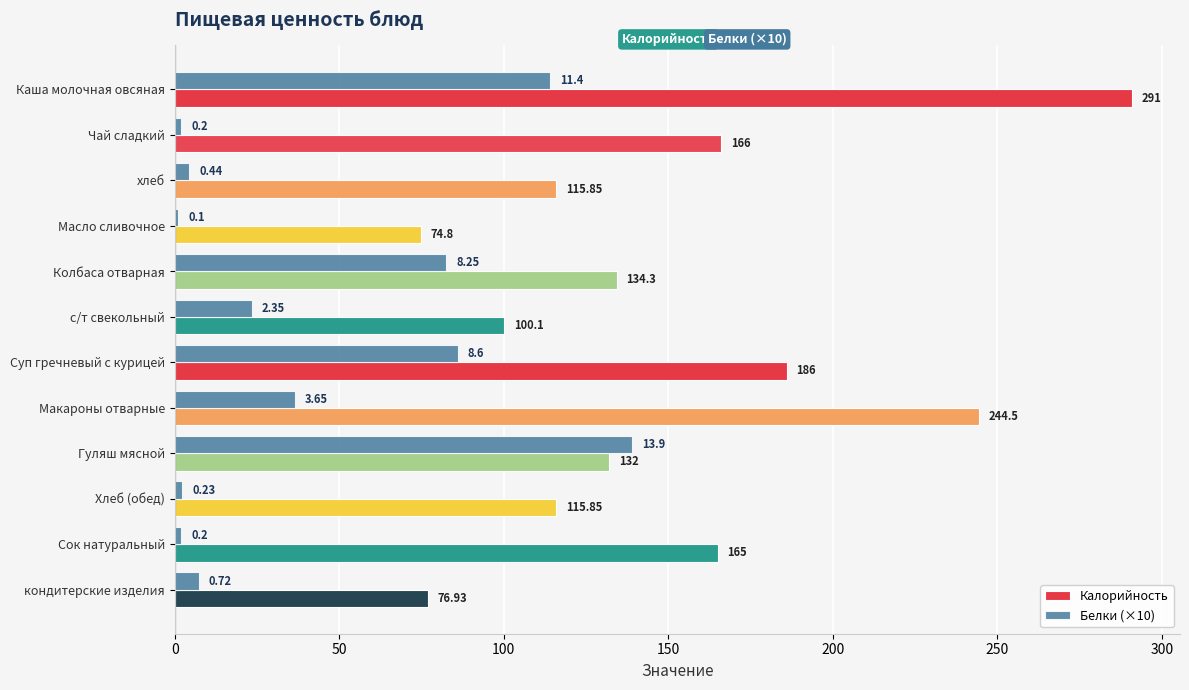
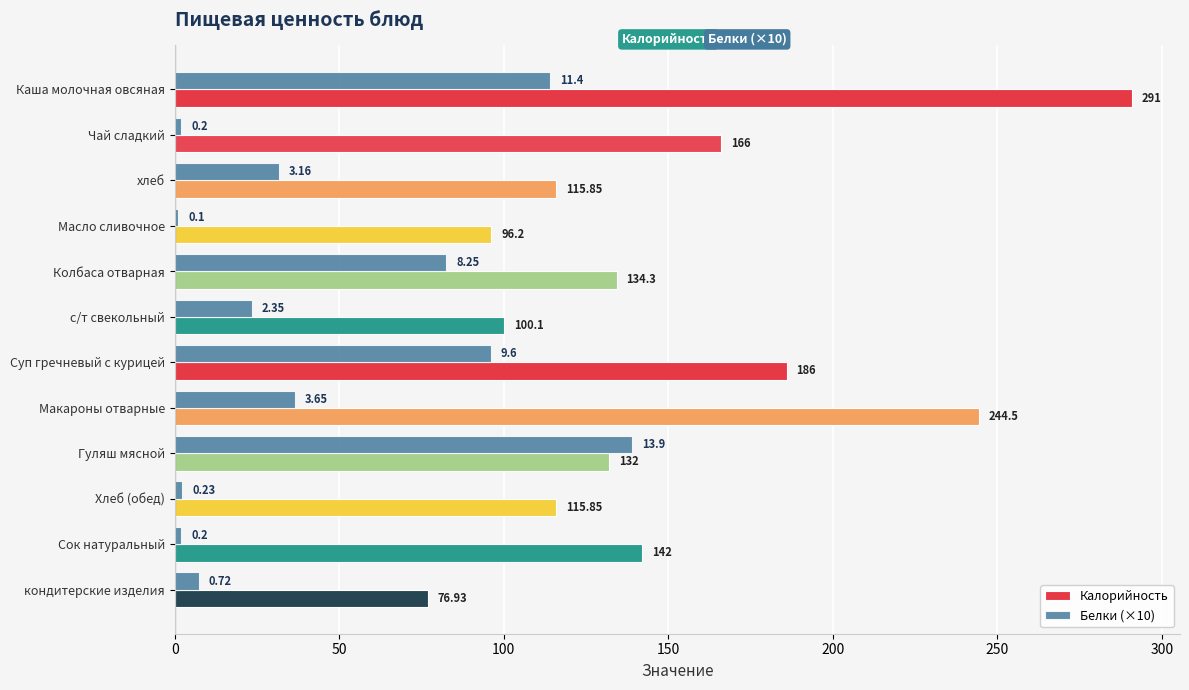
Белки (×10), хлеб: 0.44 -> 3.16
Калорийность, Масло сливочное: 74.8 -> 96.2
Белки (×10), Суп гречневый с курицей: 8.6 -> 9.6
Калорийность, Сок натуральный: 165 -> 142
